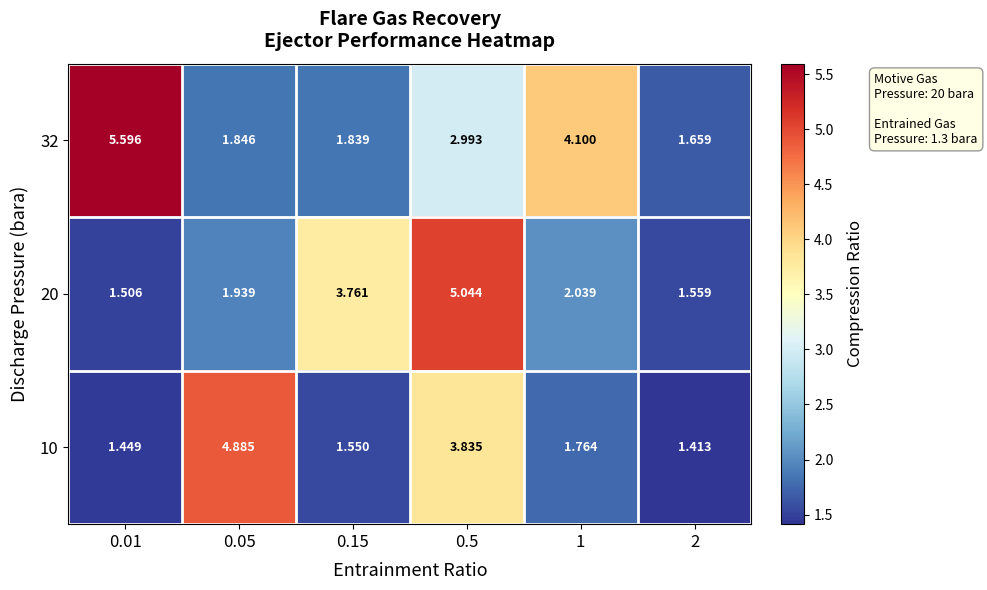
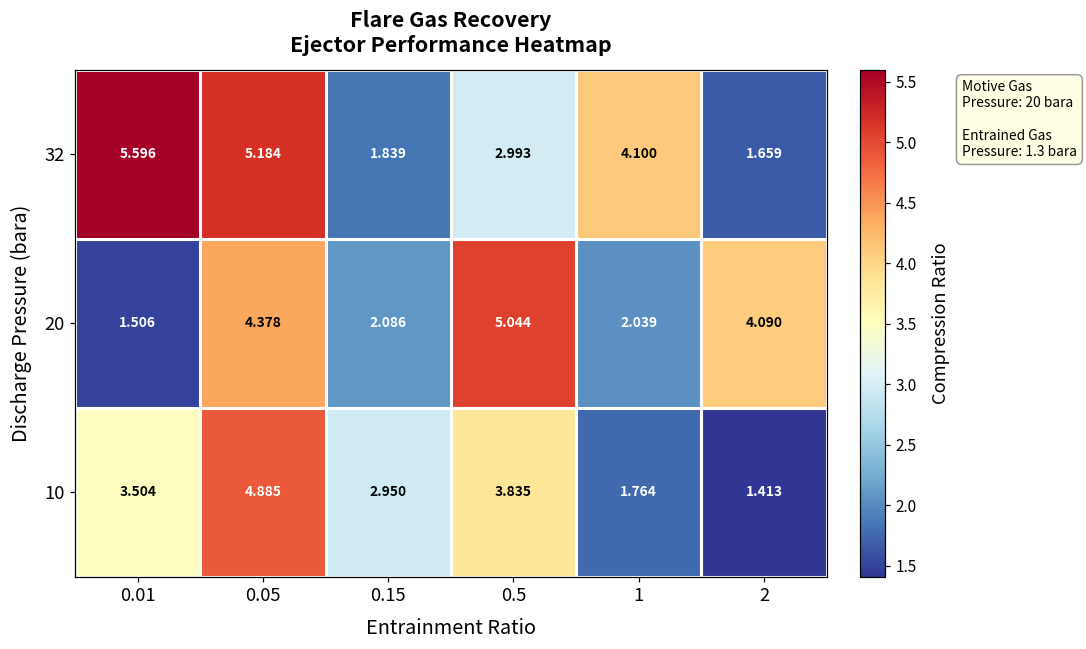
32, 0.05: 1.846 -> 5.184
20, 0.05: 1.939 -> 4.378
20, 0.15: 3.761 -> 2.086
20, 2: 1.559 -> 4.090
10, 0.01: 1.449 -> 3.504
10, 0.15: 1.550 -> 2.950
